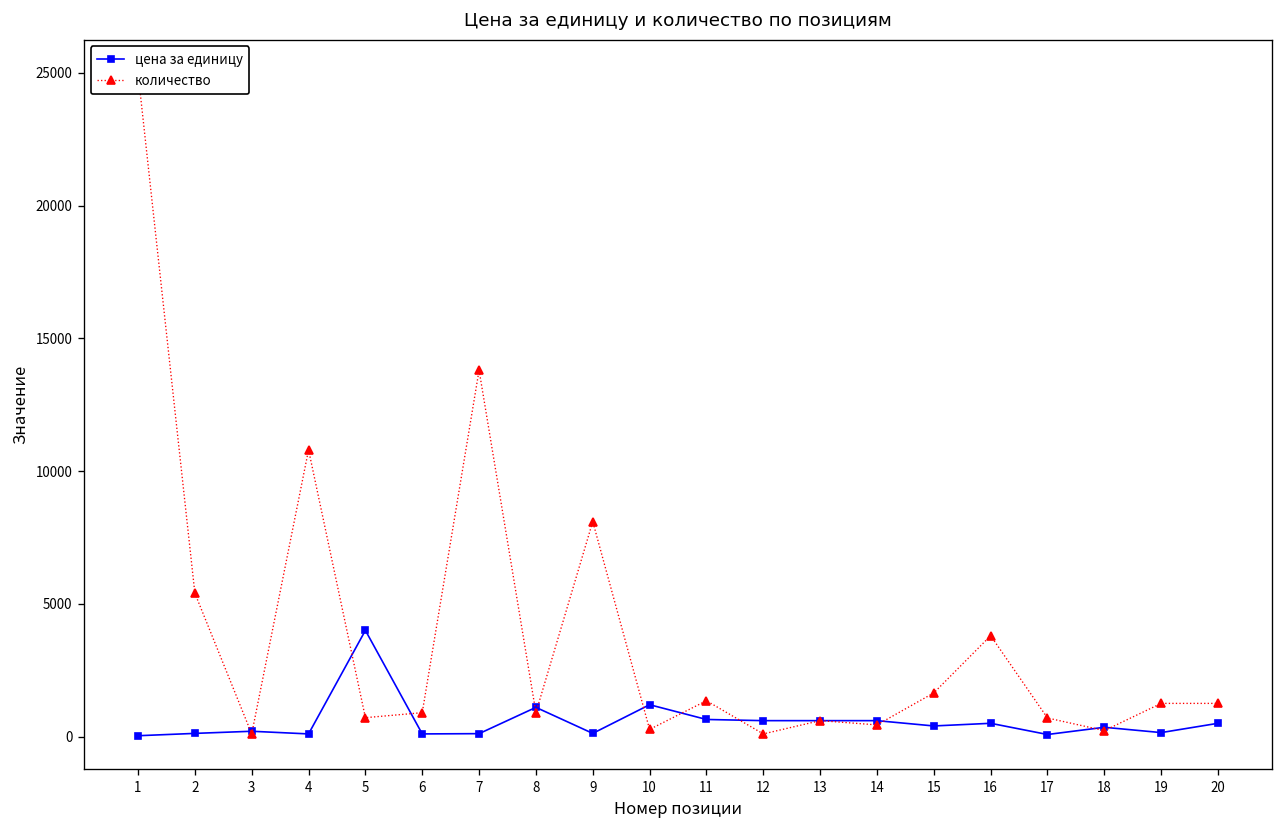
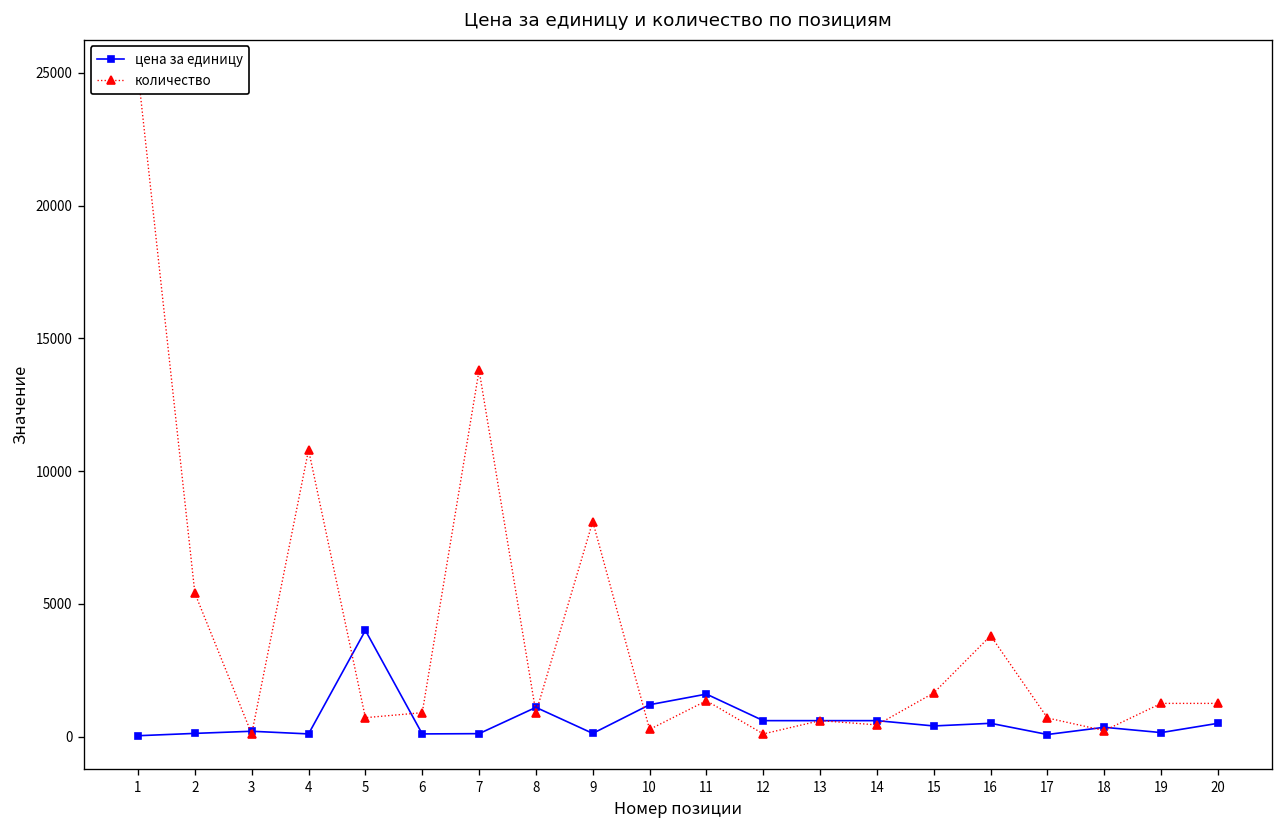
цена за единицу, 11: 600 -> 1600
